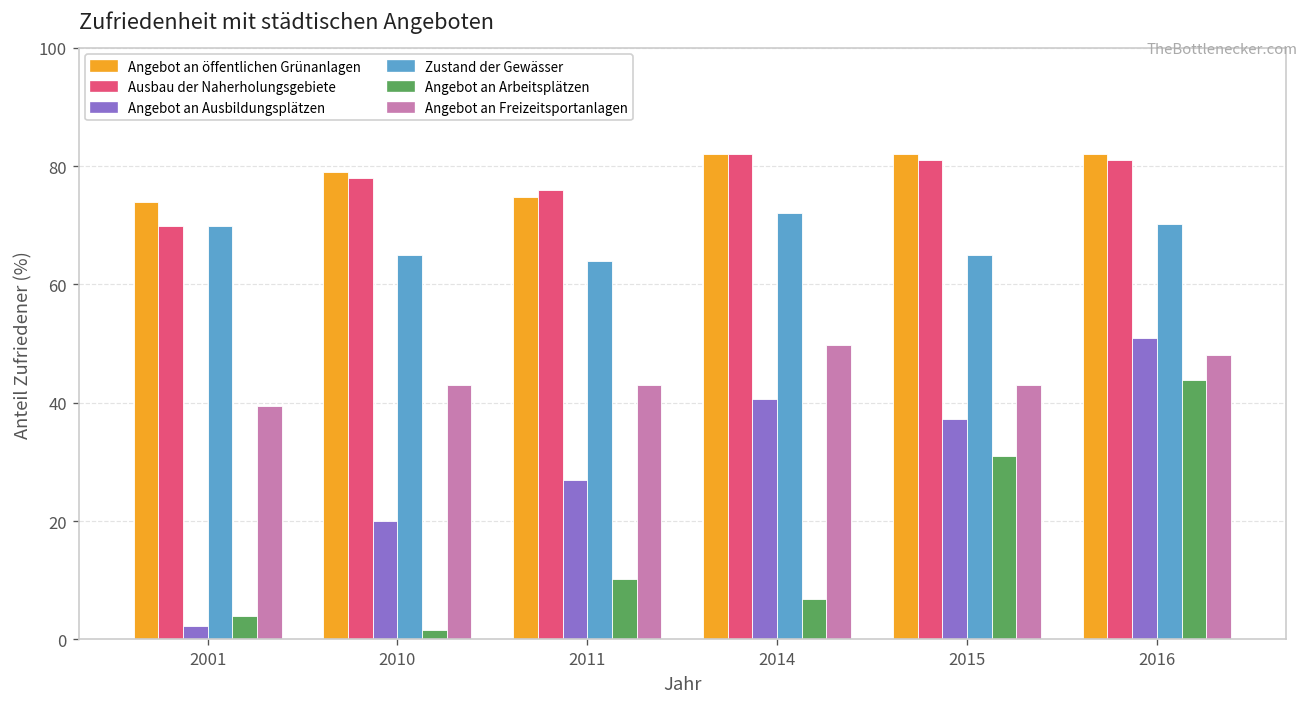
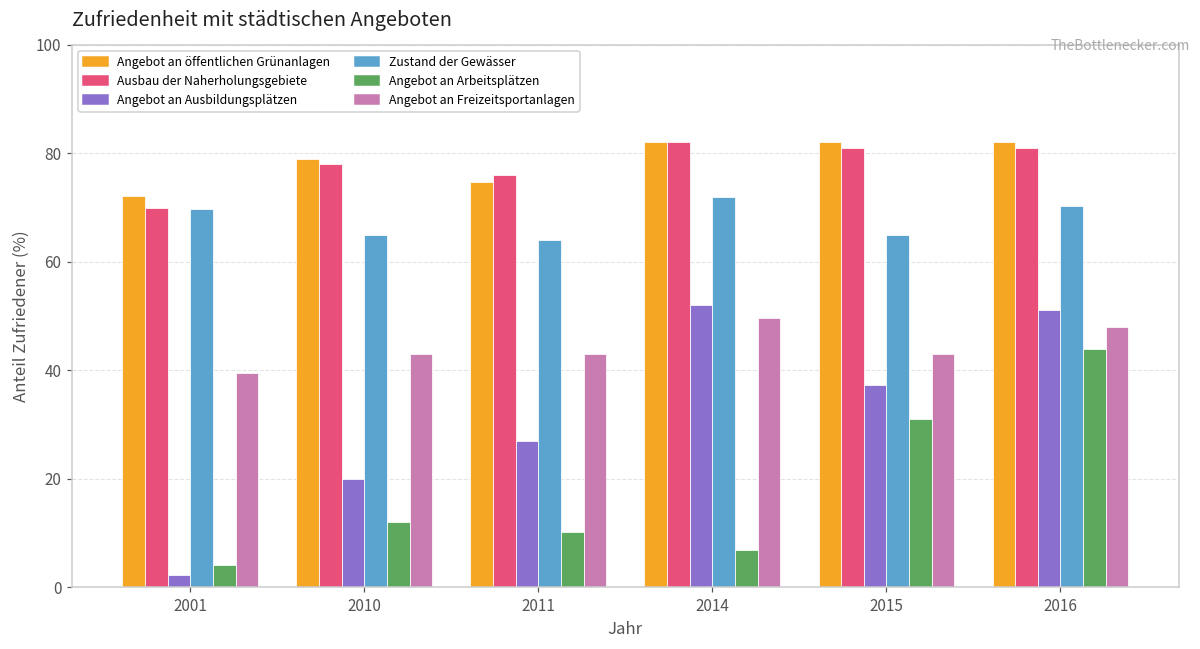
Angebot an öffentlichen Grünanlagen, 2001: 74 -> 72
Angebot an Arbeitsplätzen, 2010: 2 -> 12
Angebot an Ausbildungsplätzen, 2014: 41 -> 52
